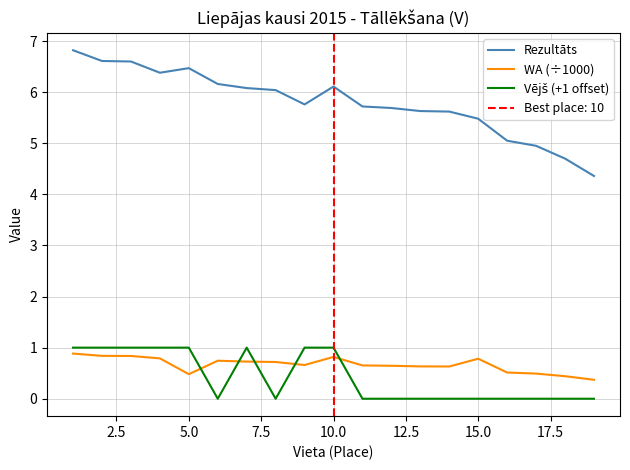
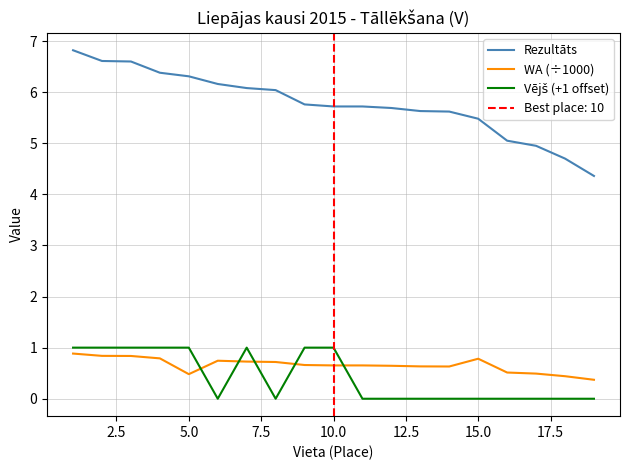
Rezultāts, 5.0: 6.5 -> 6.3
Rezultāts, 10.0: 6.1 -> 5.7
WA (÷1000), 10.0: 0.8 -> 0.7
